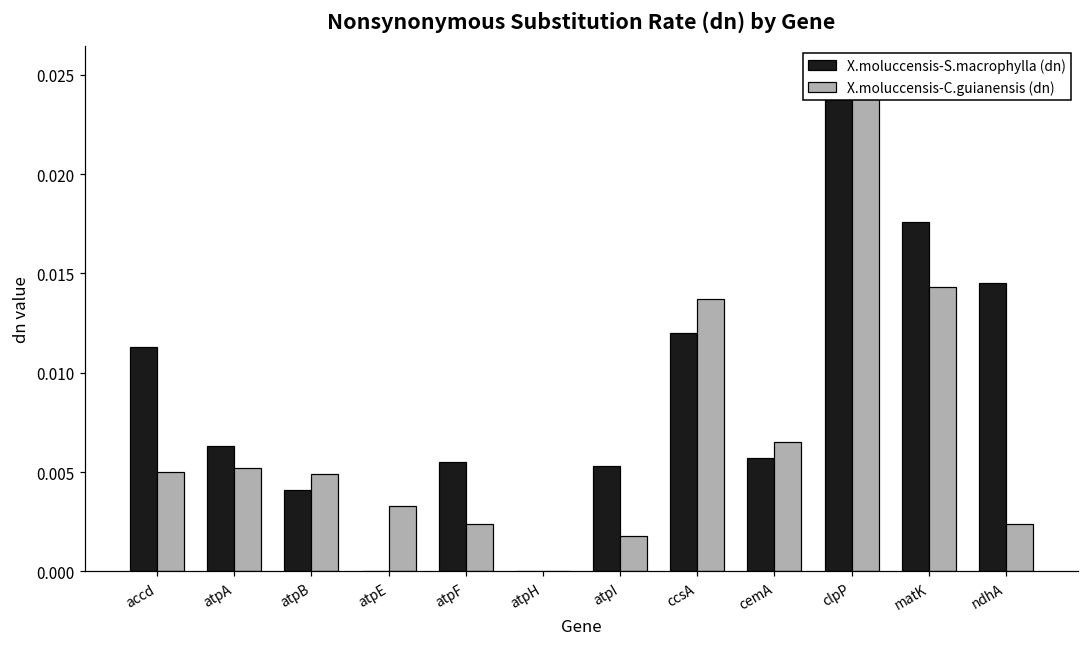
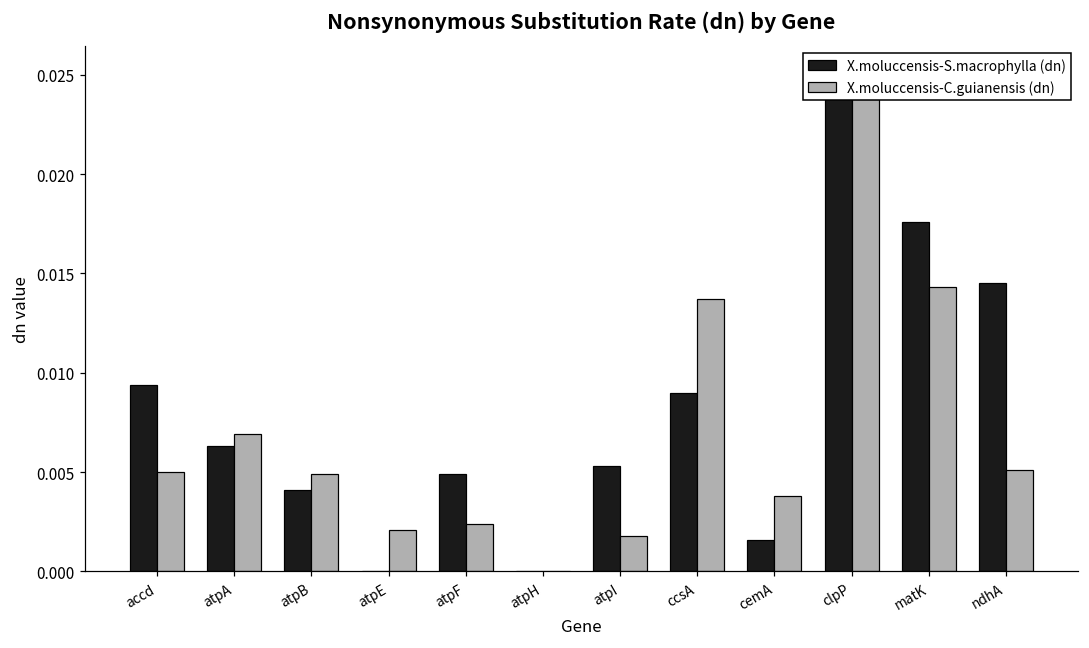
X.moluccensis-S.macrophylla (dn), accd: 0.0113 -> 0.0094
X.moluccensis-C.guianensis (dn), atpA: 0.0052 -> 0.0069
X.moluccensis-C.guianensis (dn), atpE: 0.0033 -> 0.0021
X.moluccensis-S.macrophylla (dn), atpF: 0.0055 -> 0.0049
X.moluccensis-S.macrophylla (dn), ccsA: 0.012 -> 0.009
X.moluccensis-S.macrophylla (dn), cemA: 0.0057 -> 0.0016
X.moluccensis-C.guianensis (dn), cemA: 0.0065 -> 0.0038
X.moluccensis-C.guianensis (dn), ndhA: 0.0024 -> 0.0051
